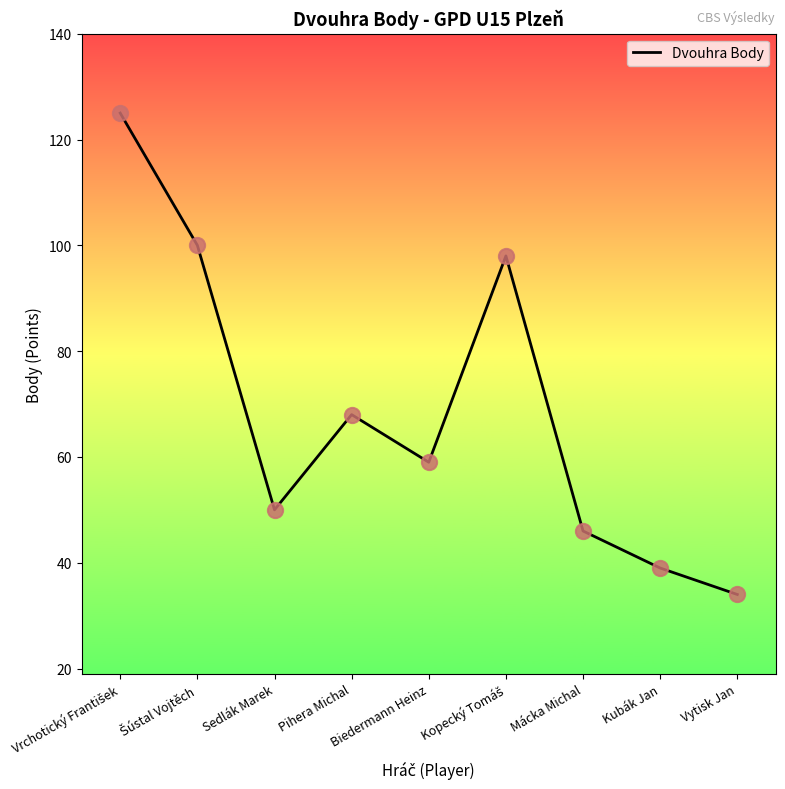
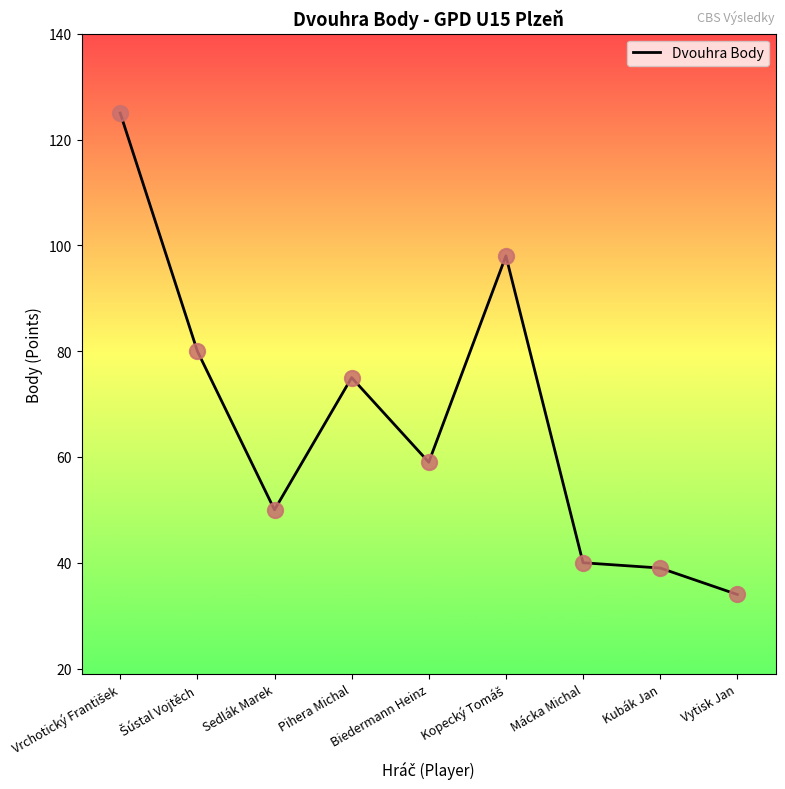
Šústal Vojtěch: 100 -> 80
Pihera Michal: 68 -> 75
Mácka Michal: 46 -> 40
